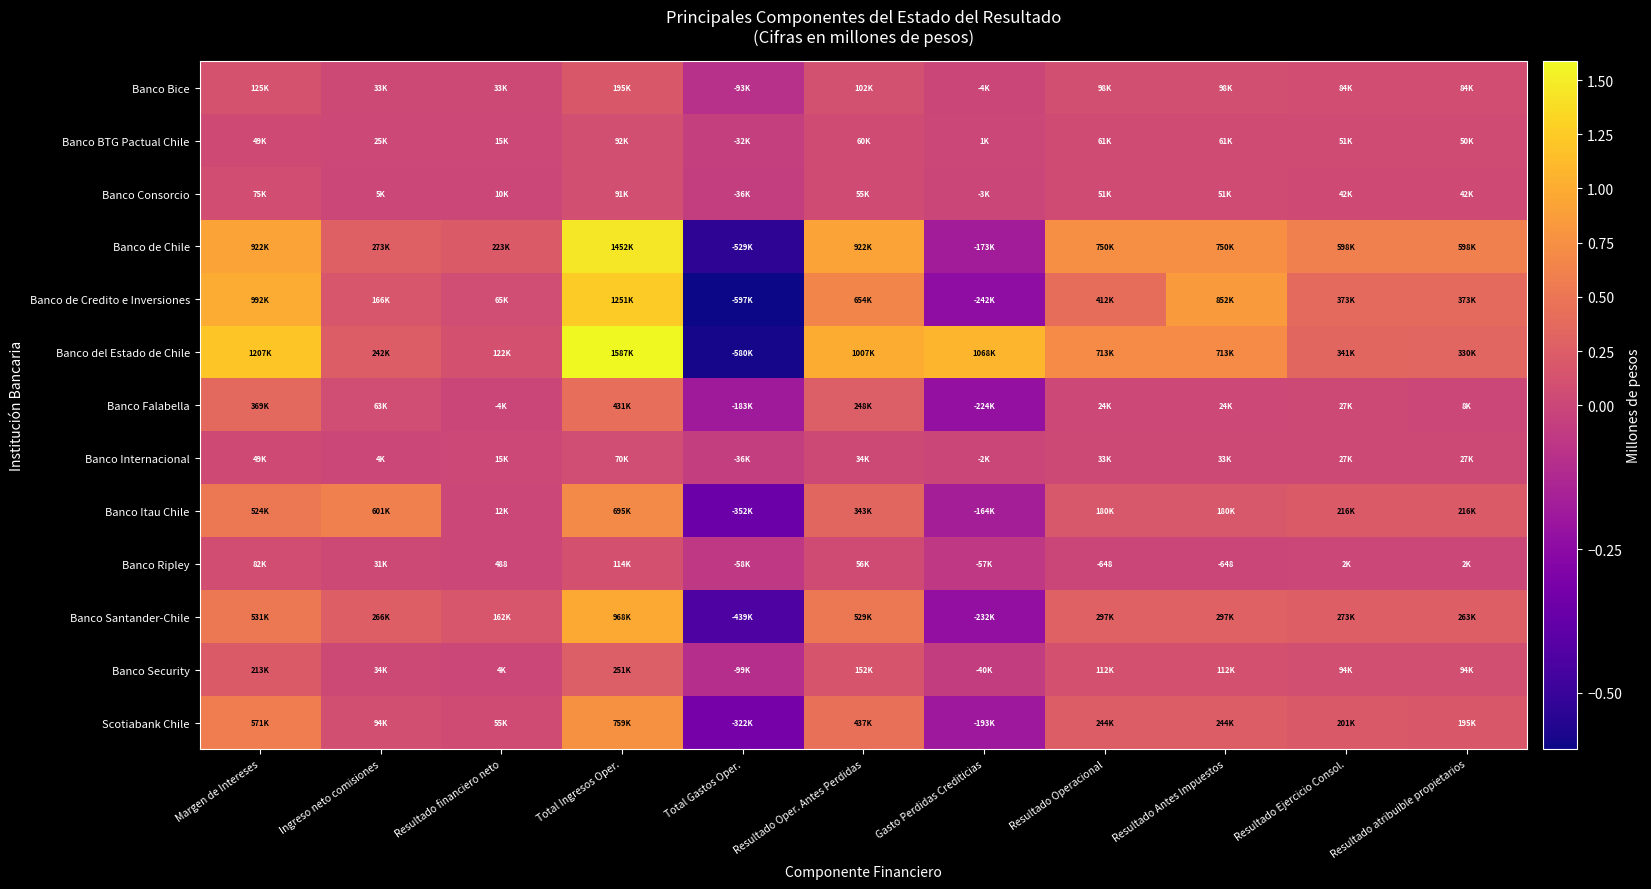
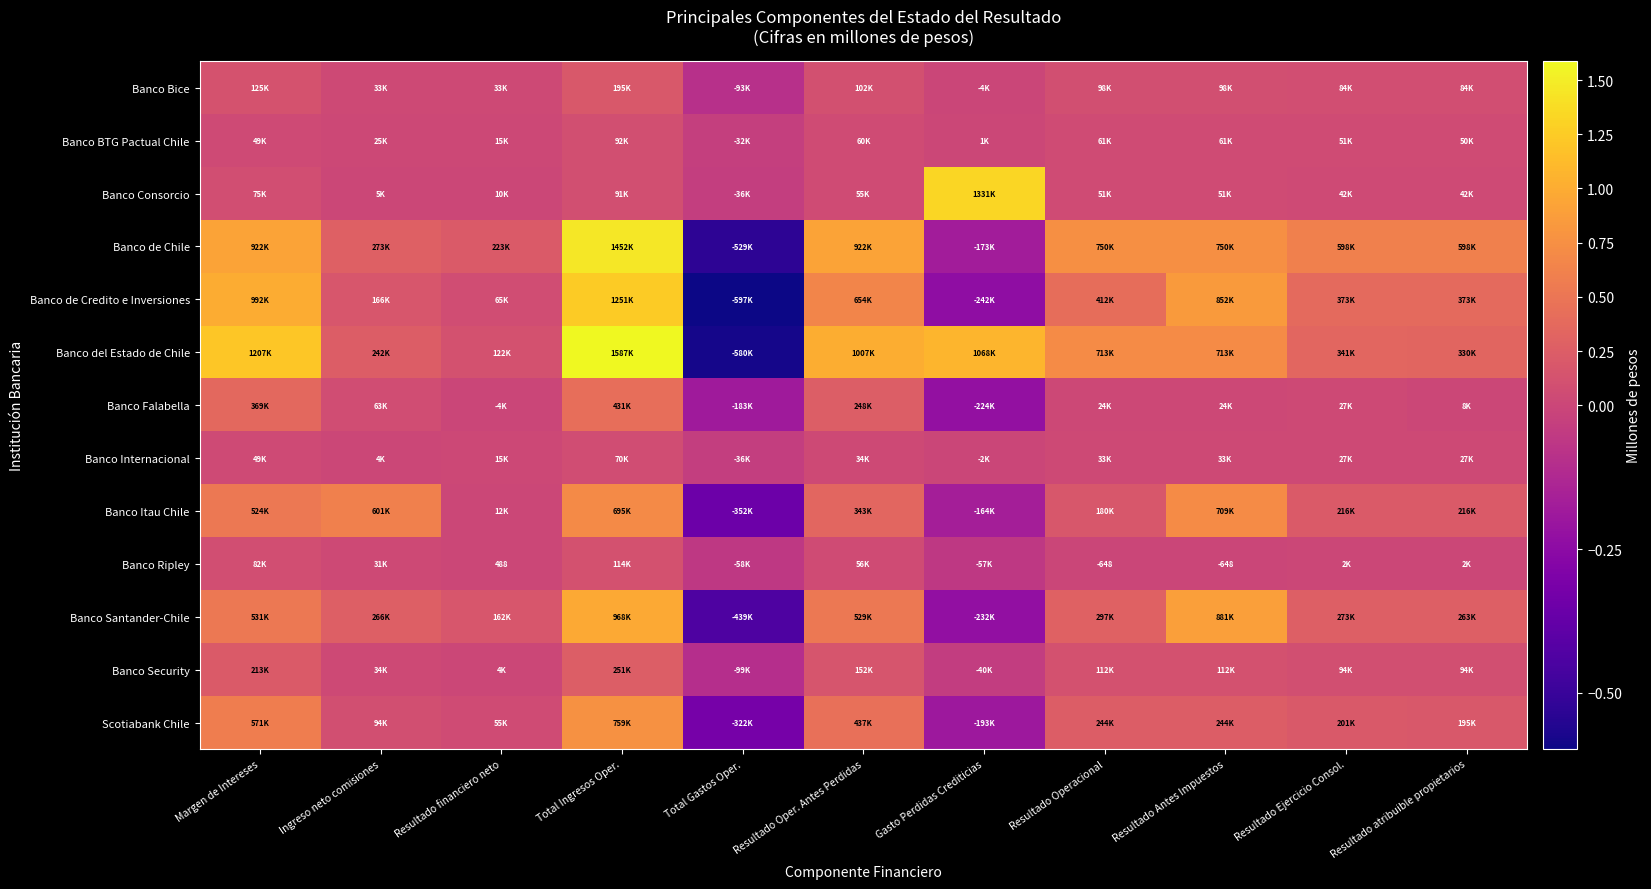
Banco Consorcio, Gasto Perdidas Crediticias: -3K -> 1331K
Banco Itau Chile, Resultado Antes Impuestos: 180K -> 709K
Banco Santander-Chile, Resultado Antes Impuestos: 297K -> 881K
